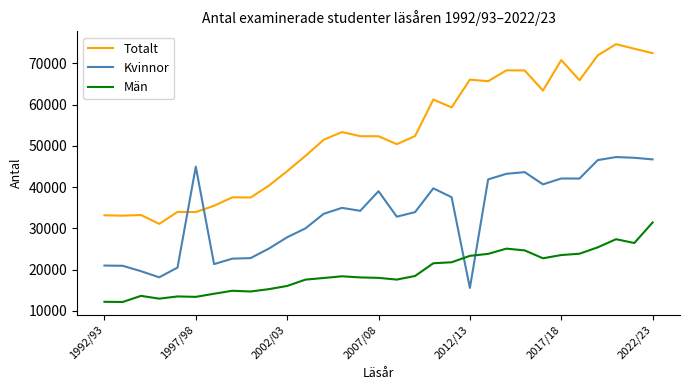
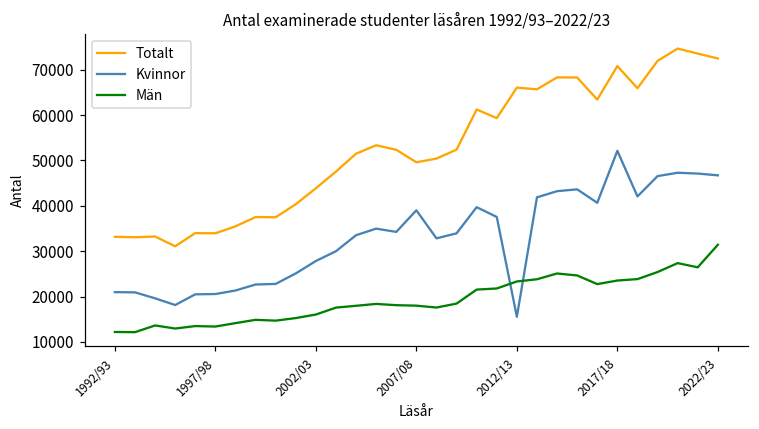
Kvinnor, 1997/98: 45000 -> 21000
Totalt, 2007/08: 52000 -> 50000
Kvinnor, 2017/18: 42000 -> 52000
